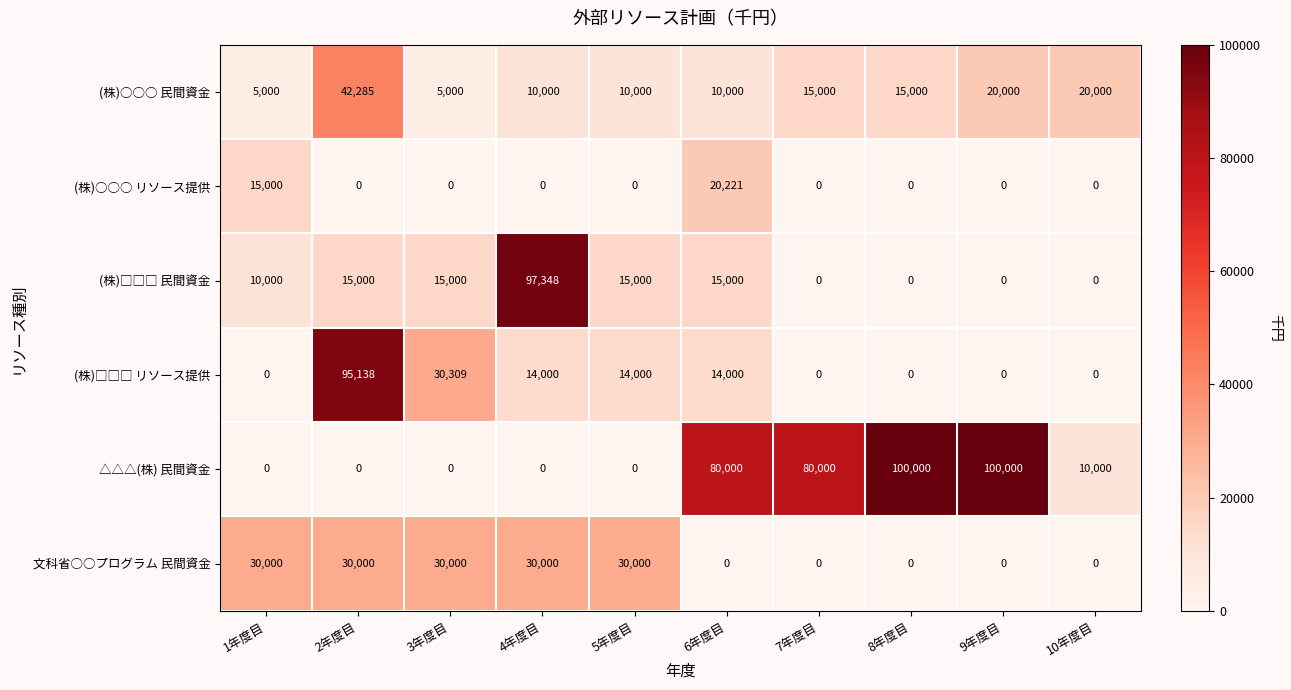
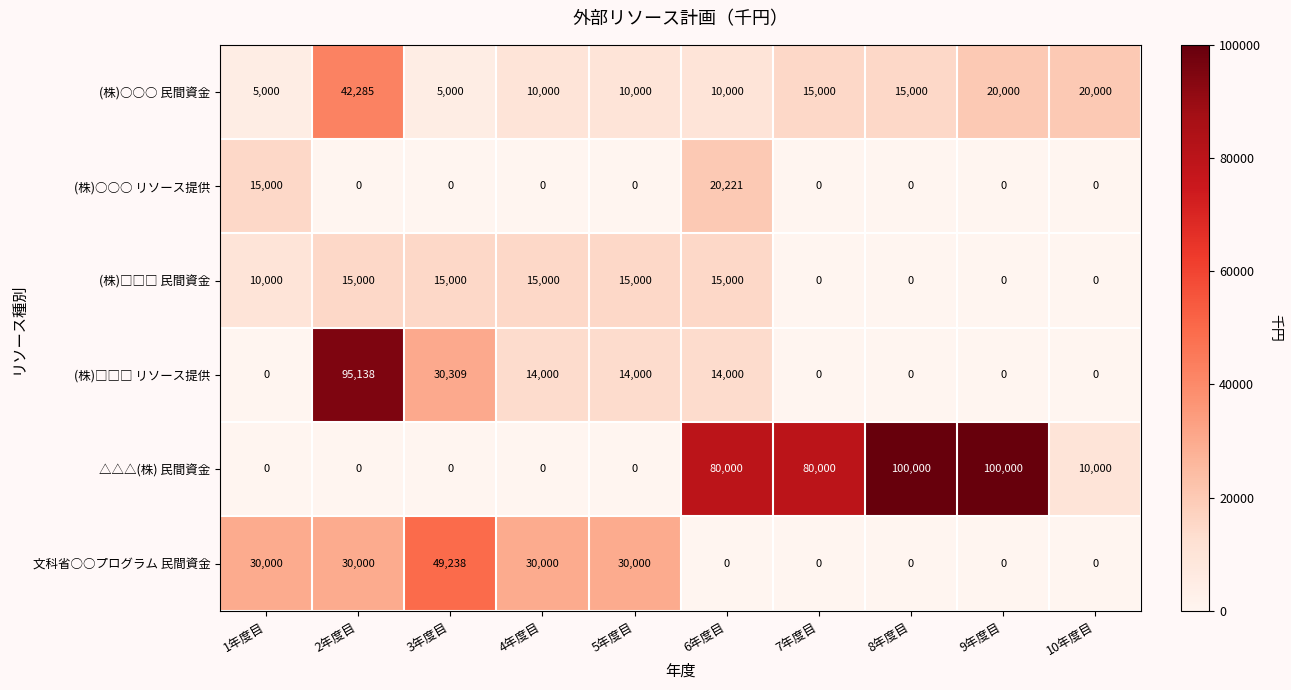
(株)□□□ 民間資金, 4年度目: 97,348 -> 15,000
文科省○○プログラム 民間資金, 3年度目: 30,000 -> 49,238
